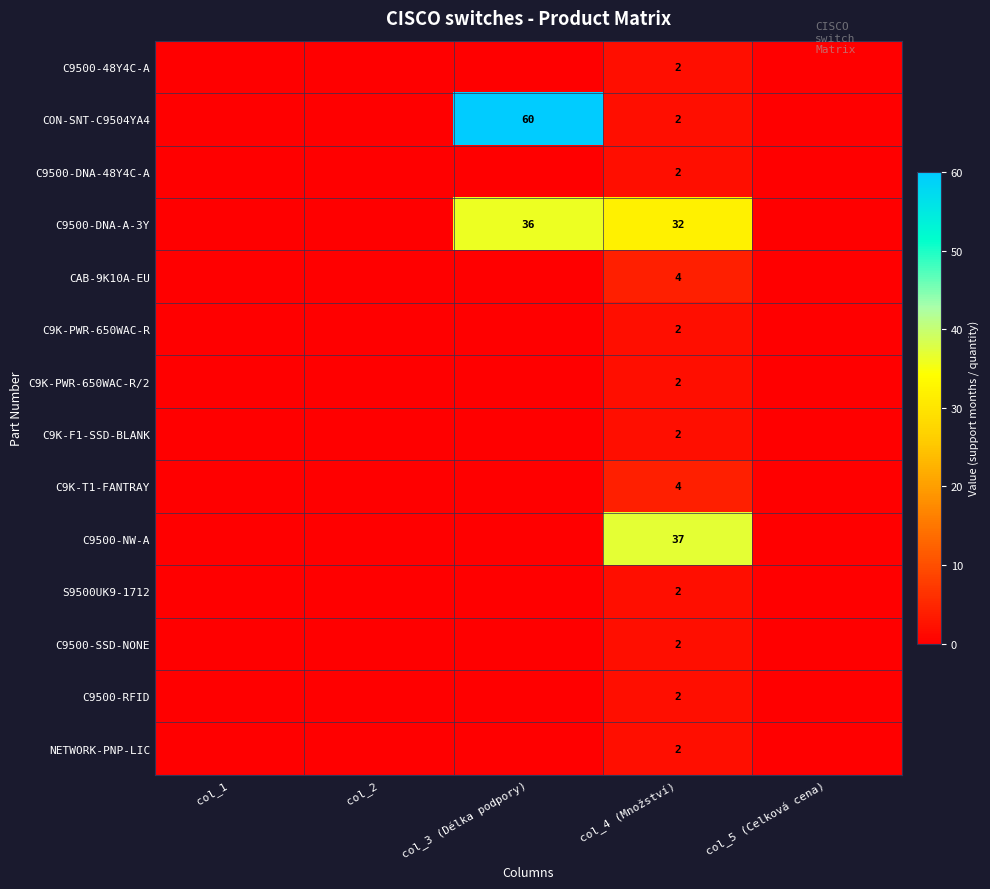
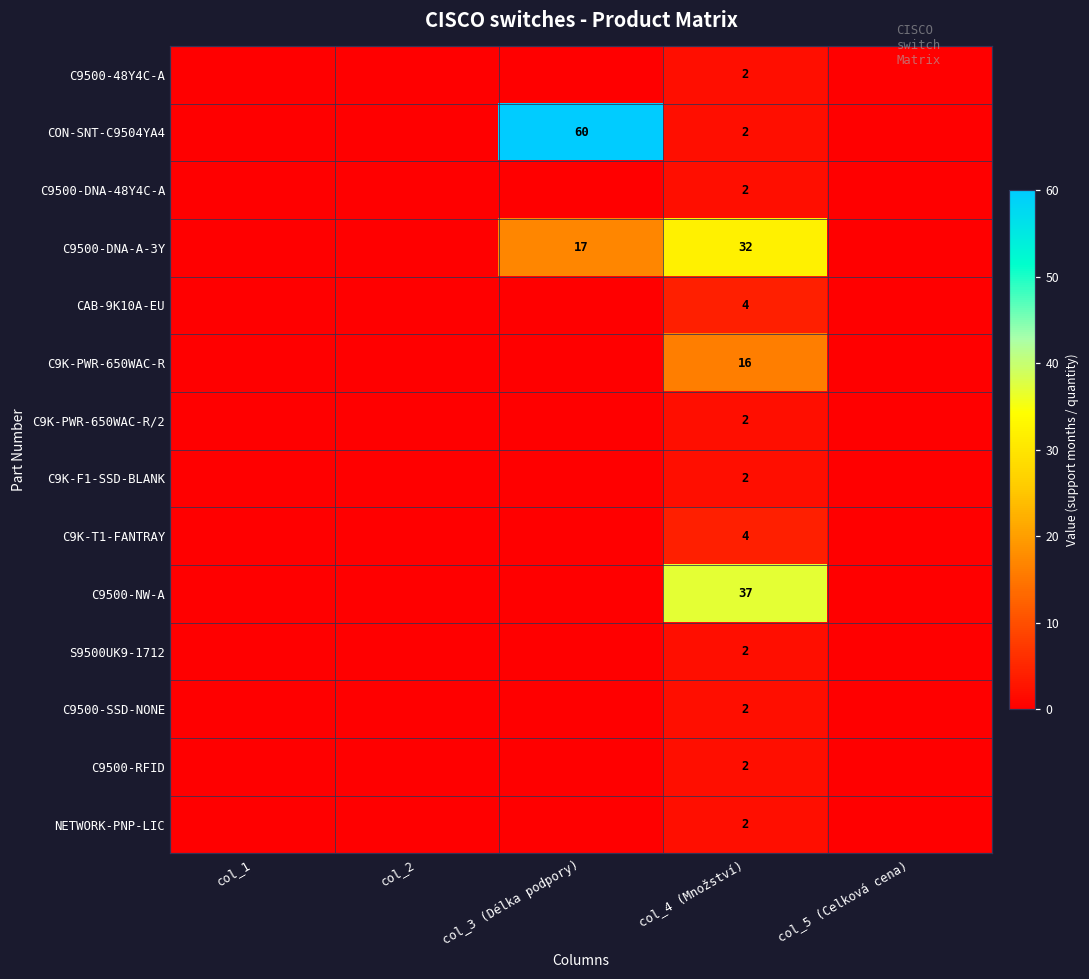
C9500-DNA-A-3Y, col_3 (Délka podpory): 36 -> 17
C9K-PWR-650WAC-R, col_4 (Množství): 2 -> 16
